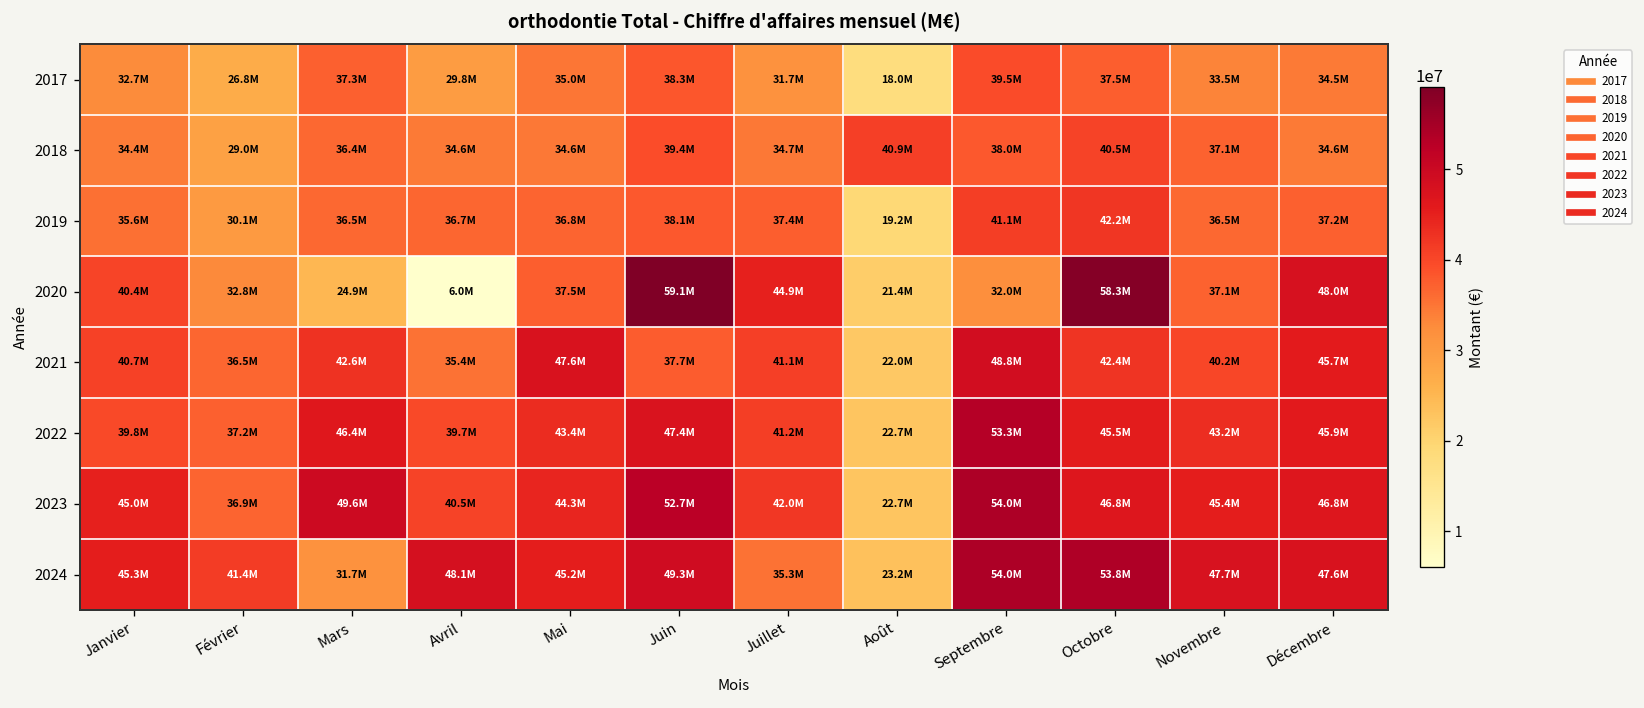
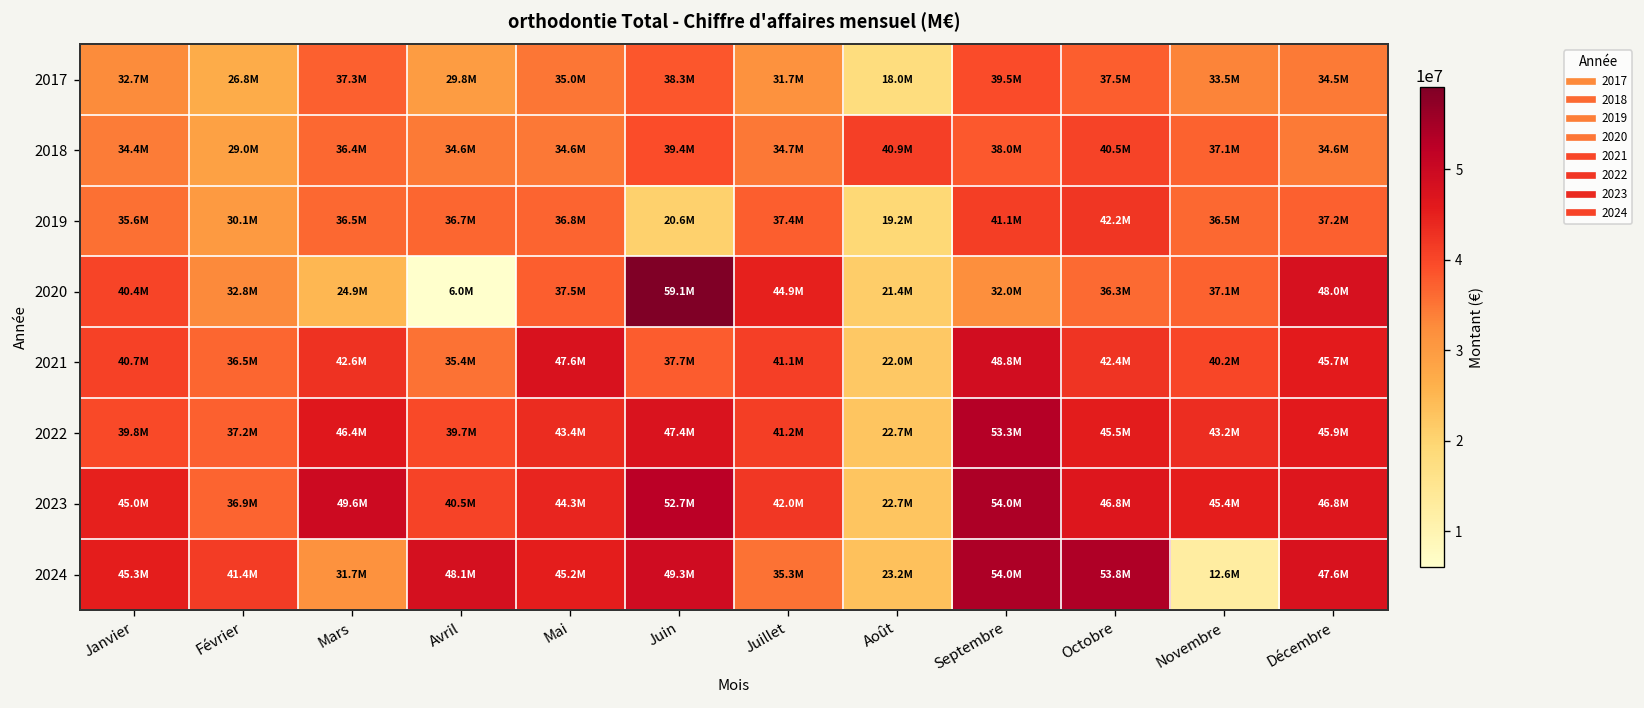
2019, Juin: 38.1M -> 20.6M
2020, Octobre: 58.3M -> 36.3M
2024, Novembre: 47.7M -> 12.6M
